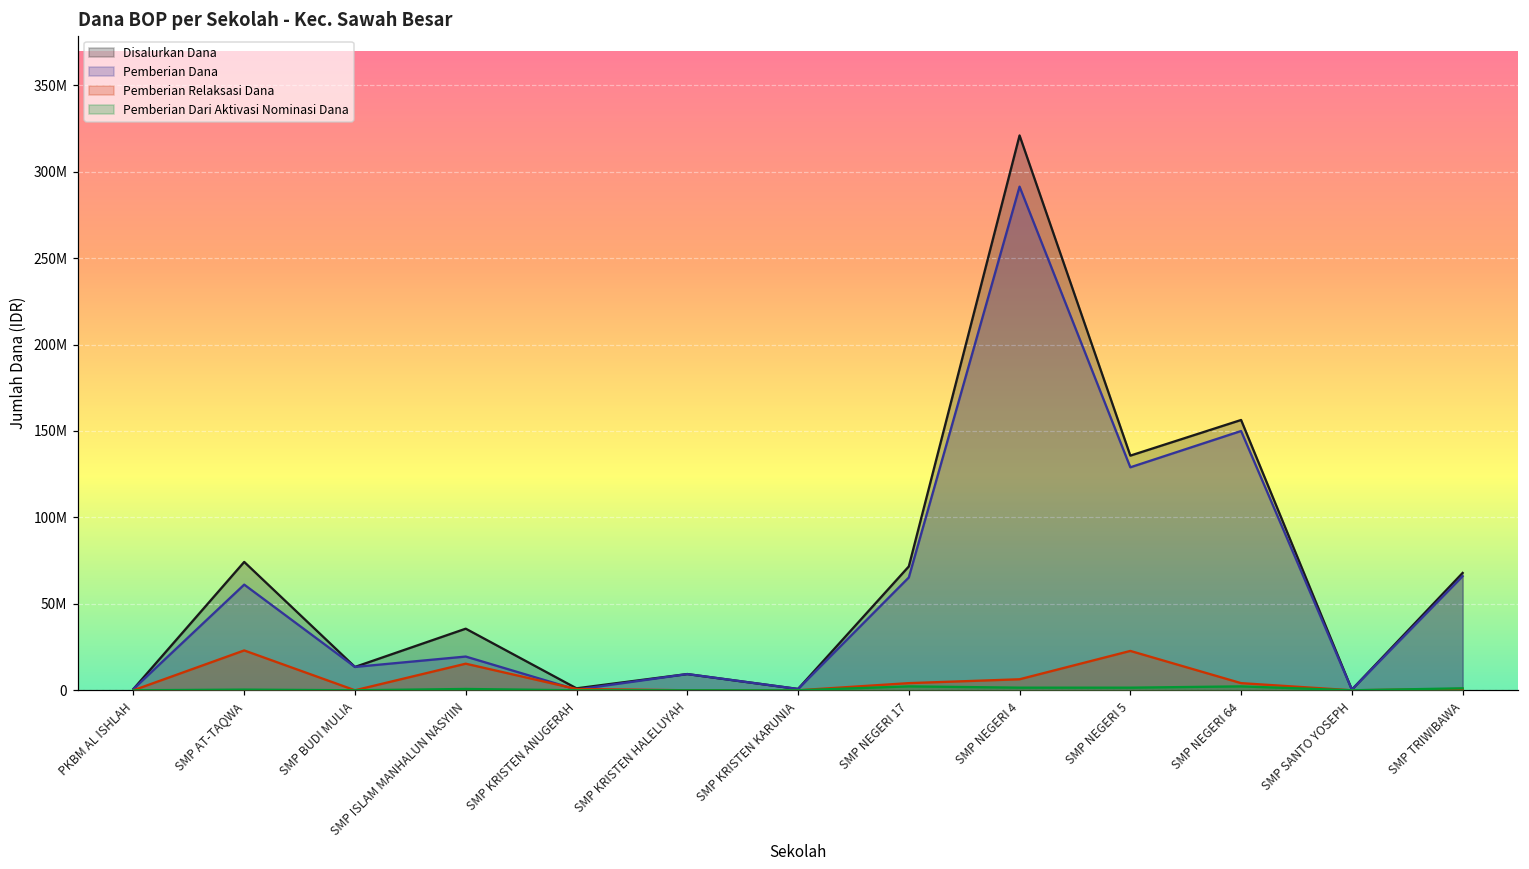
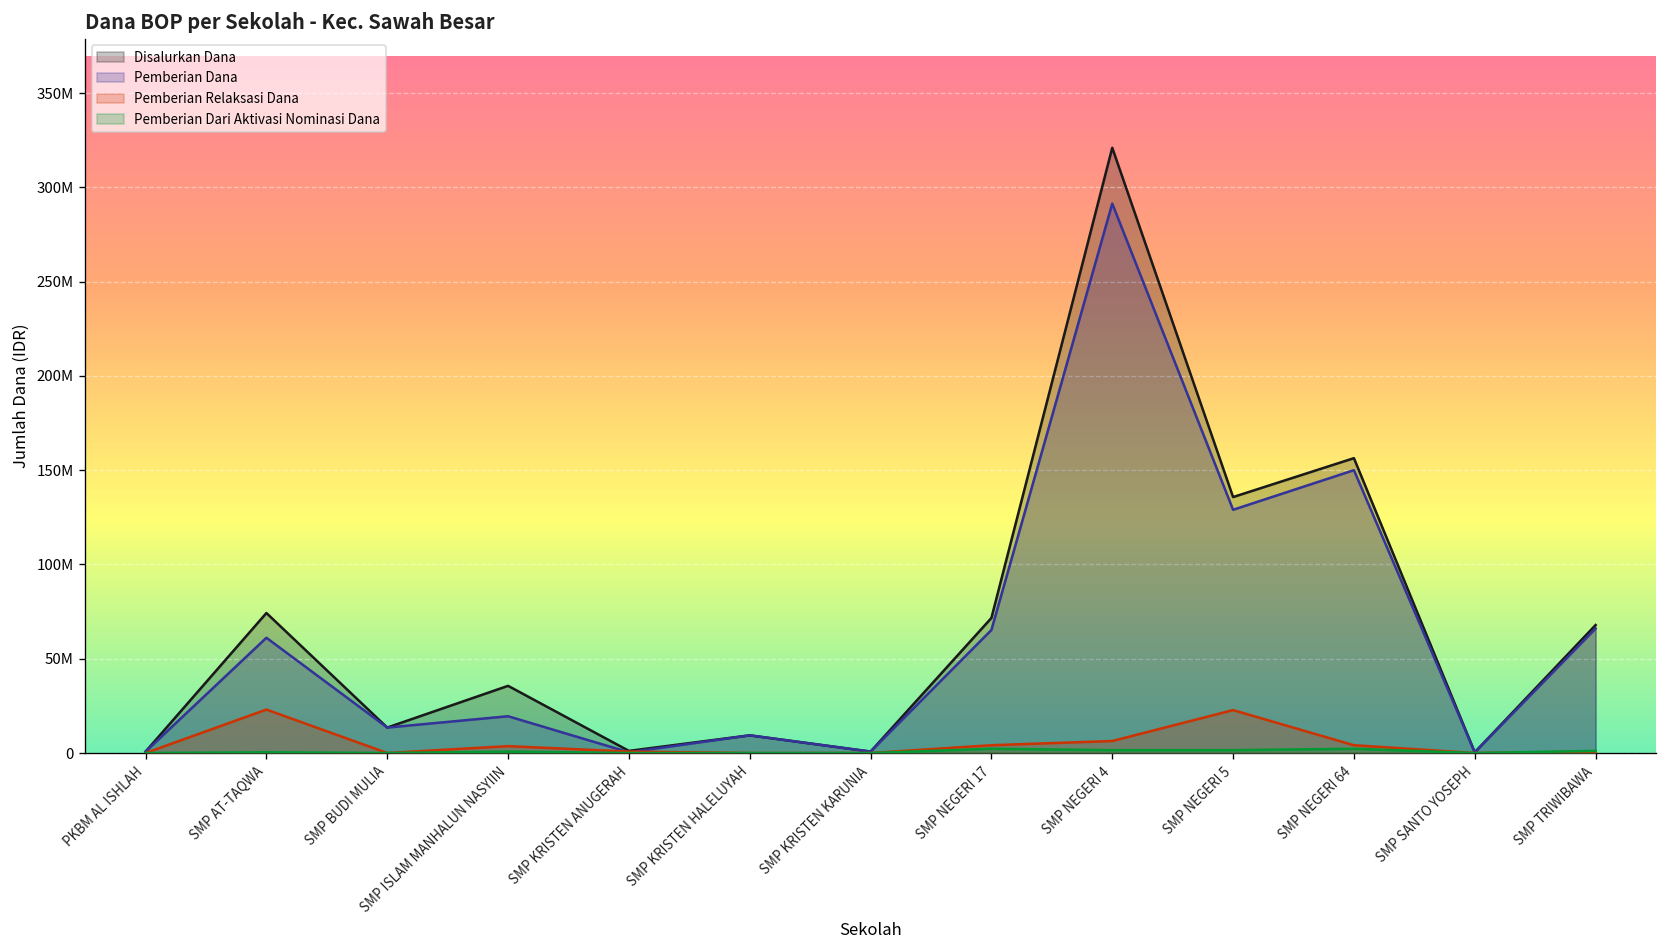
Pemberian Relaksasi Dana, SMP ISLAM MANHALUN NASYIIN: 15000000 -> 4000000
